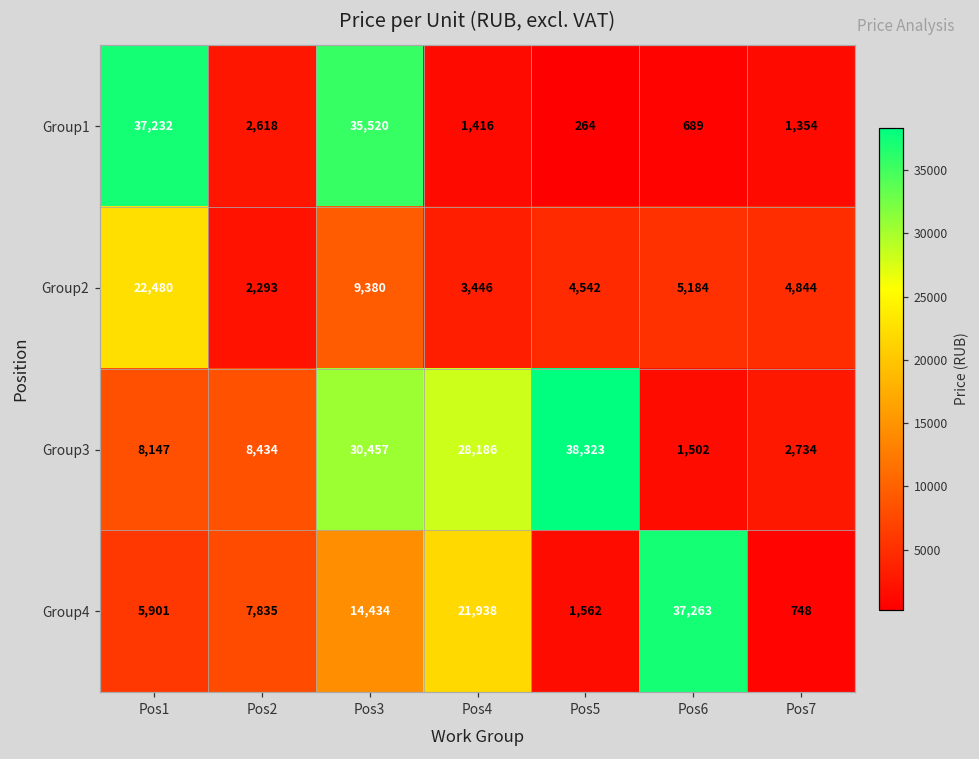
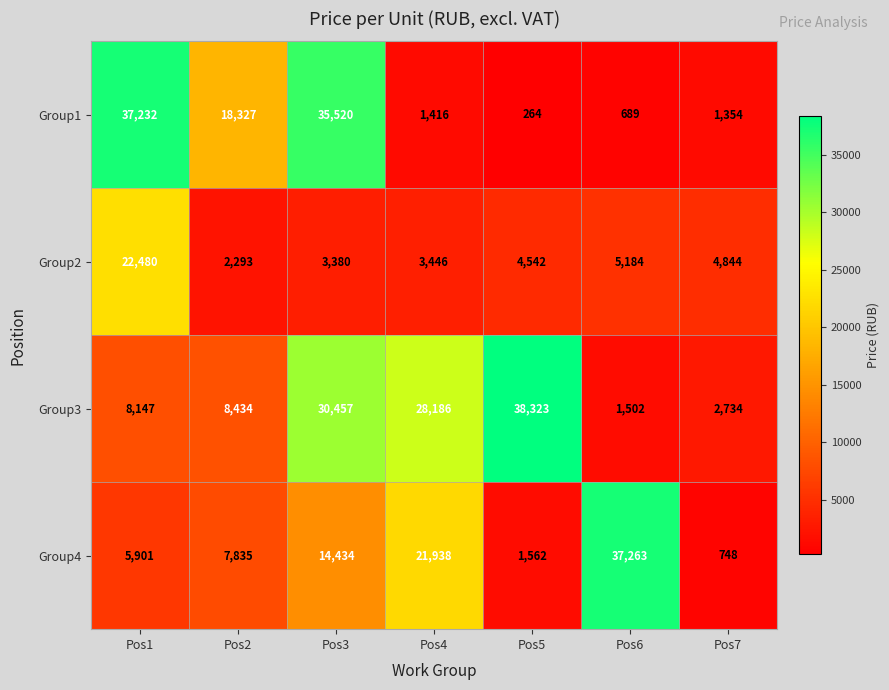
Group1, Pos2: 2,618 -> 18,327
Group2, Pos3: 9,380 -> 3,380
